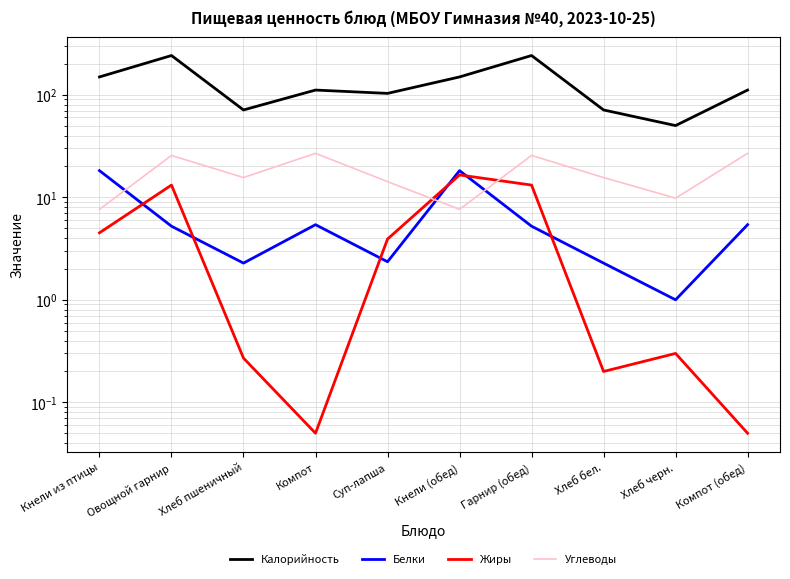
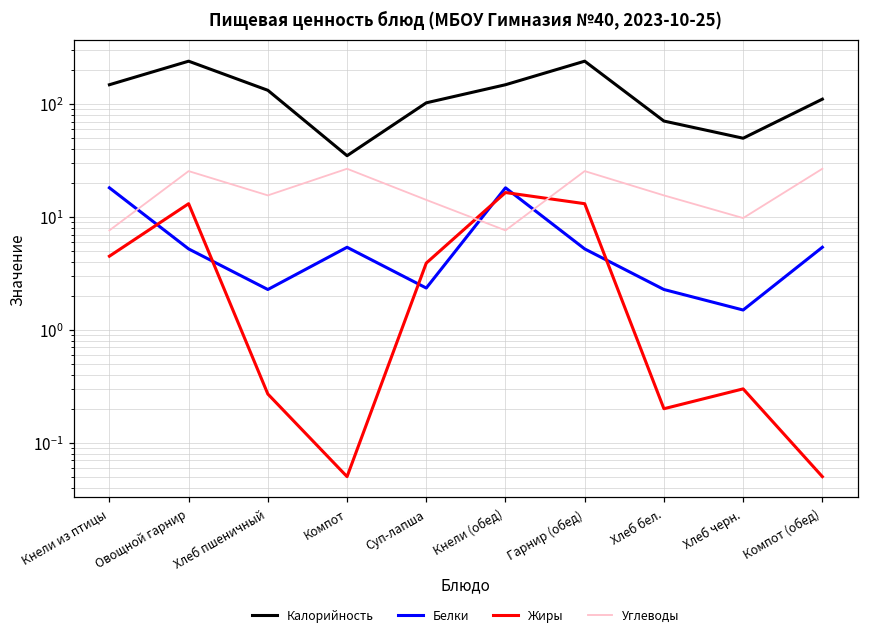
Калорийность, Хлеб пшеничный: 70 -> 130
Калорийность, Компот: 110 -> 35
Белки, Хлеб черн.: 1.0 -> 1.5
